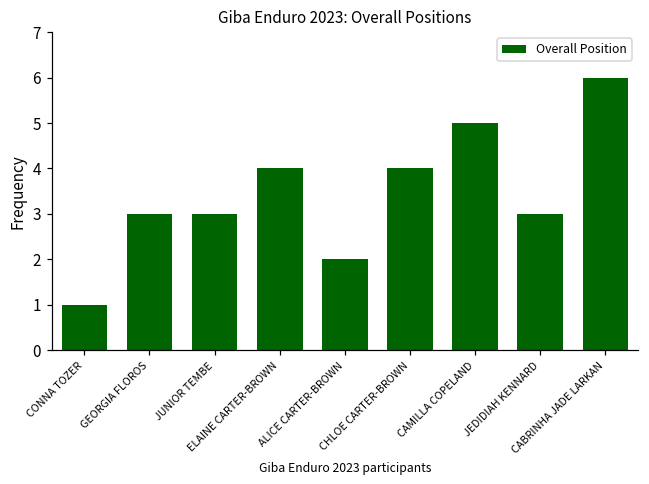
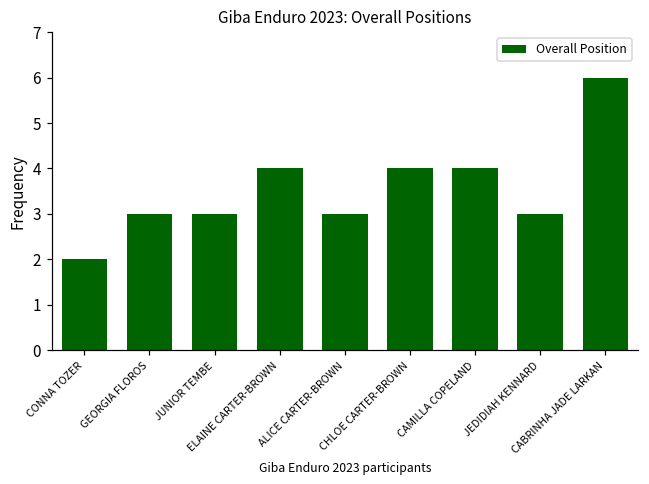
CONNA TOZER: 1 -> 2
ALICE CARTER-BROWN: 2 -> 3
CAMILLA COPELAND: 5 -> 4
